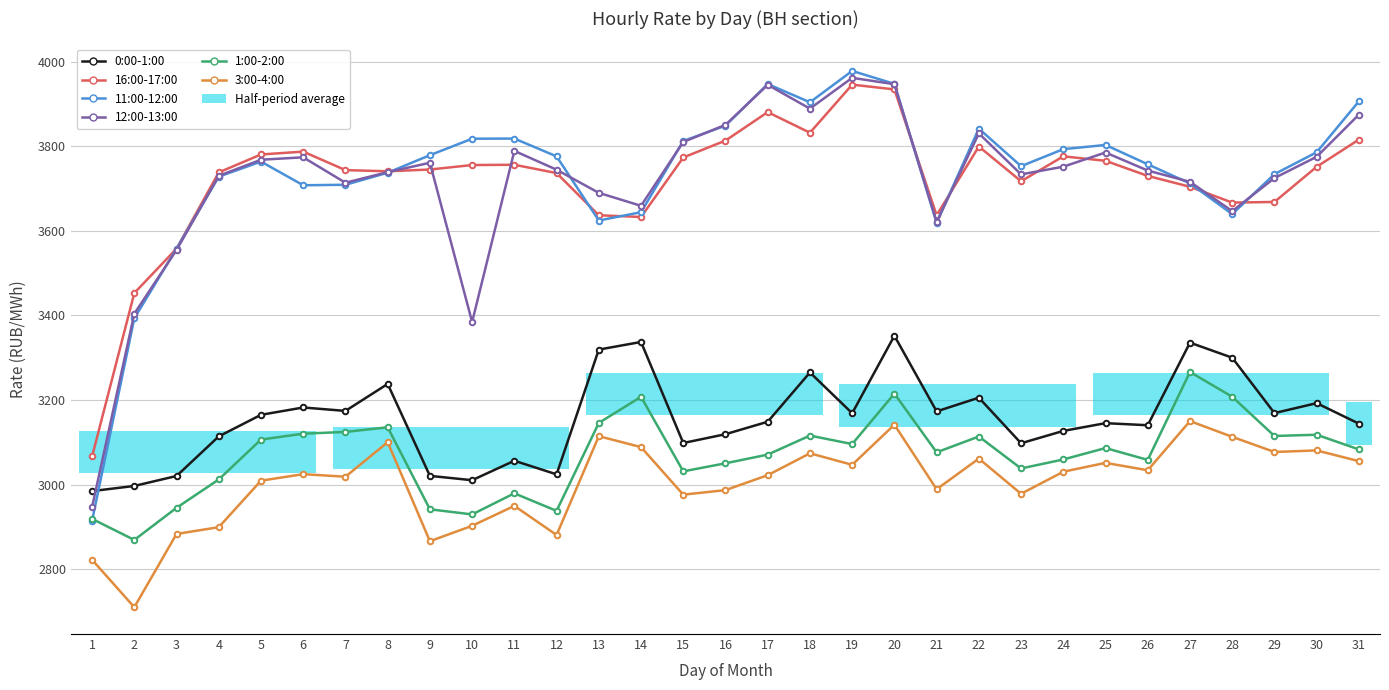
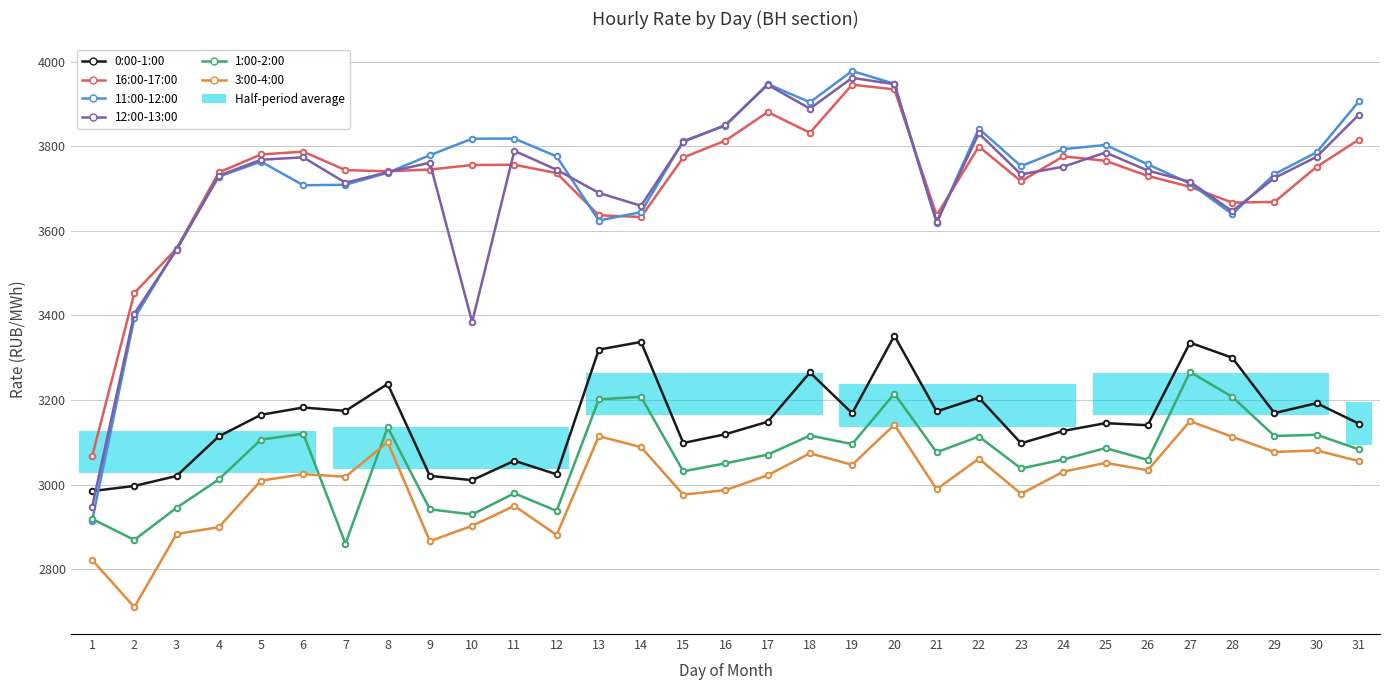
1:00-2:00, 7: 3120 -> 2860
1:00-2:00, 13: 3150 -> 3200
